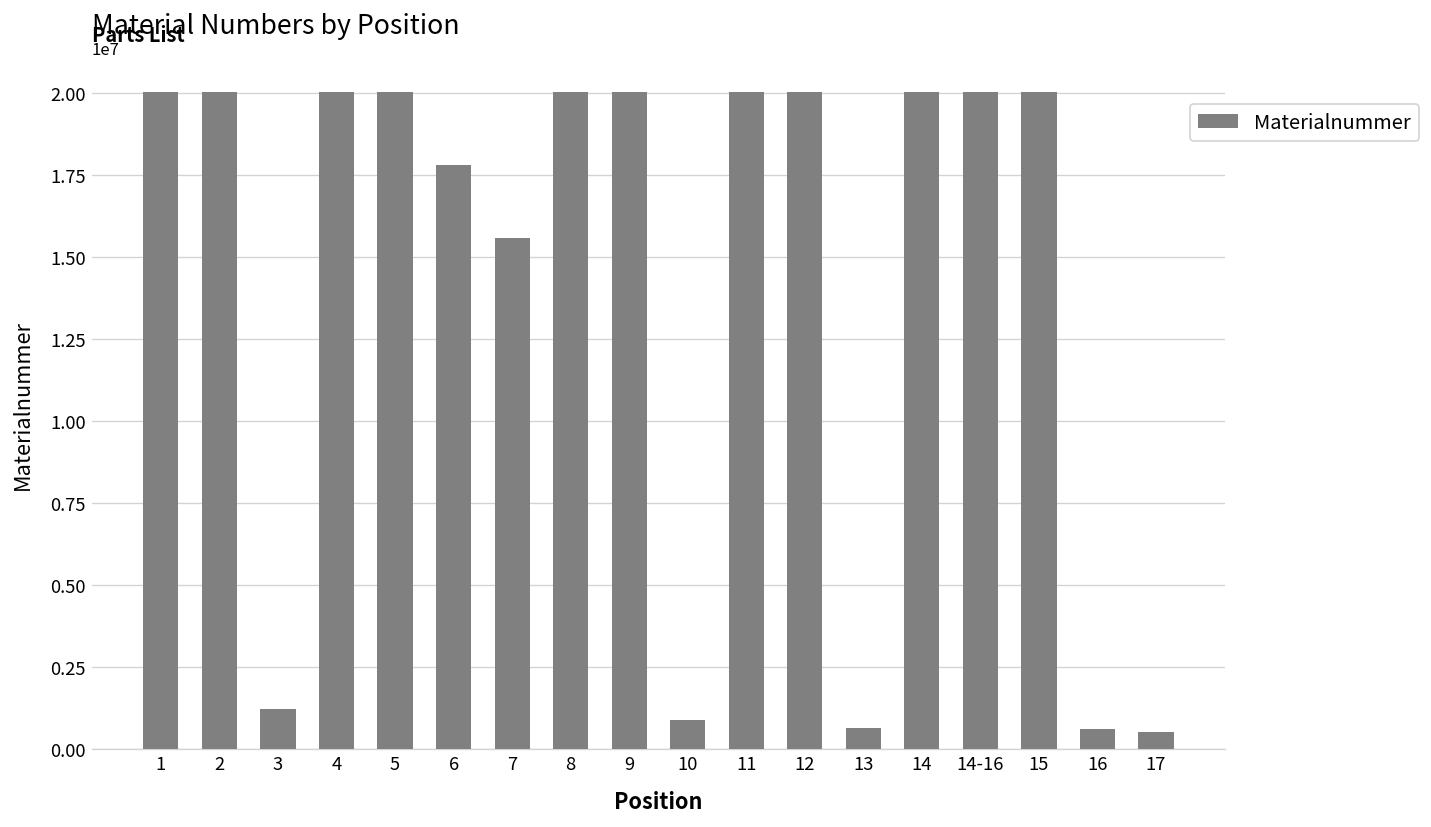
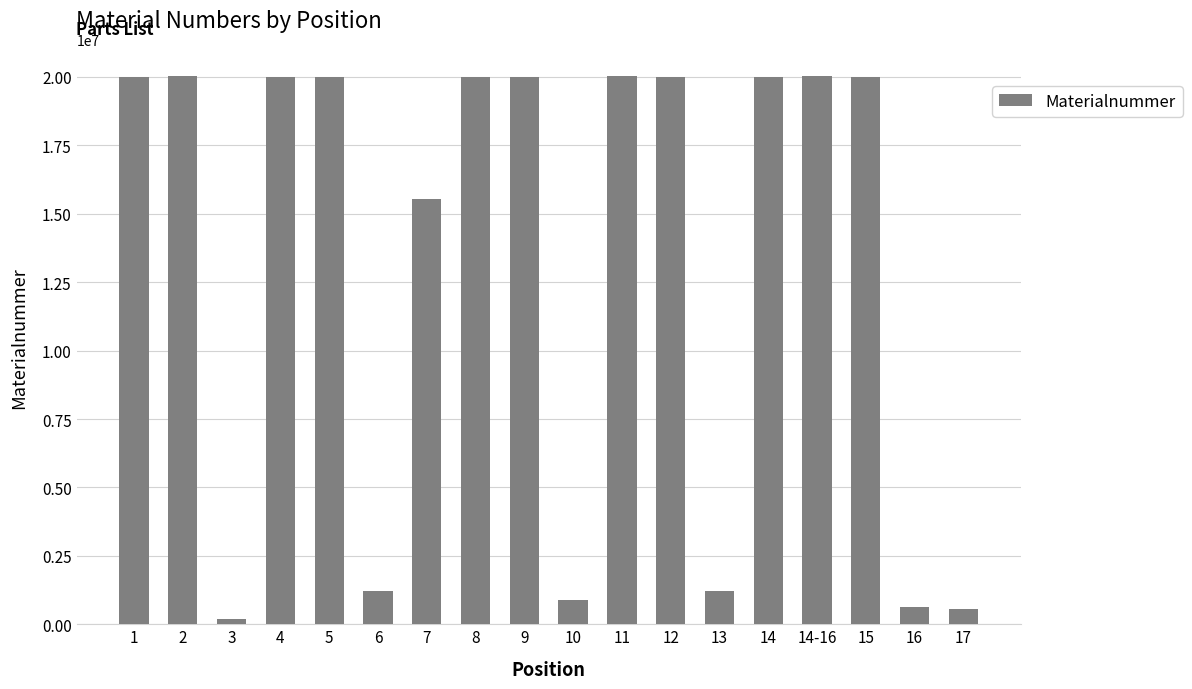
3: 1200000 -> 200000
6: 17800000 -> 1200000
13: 600000 -> 1200000
